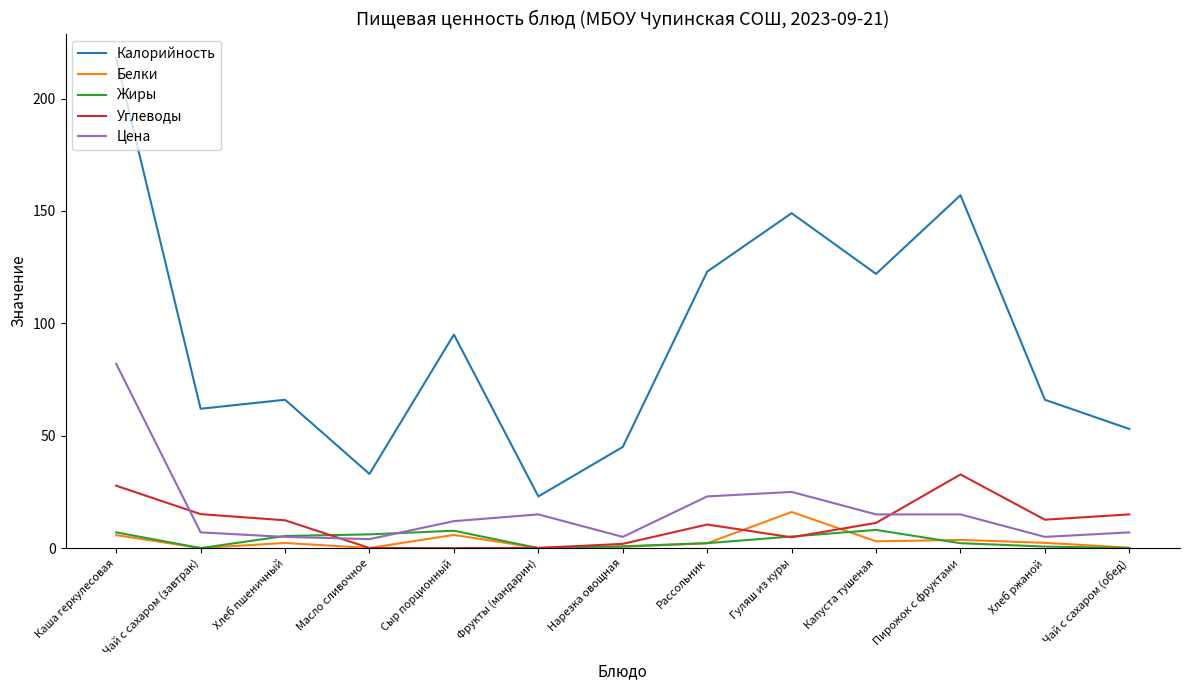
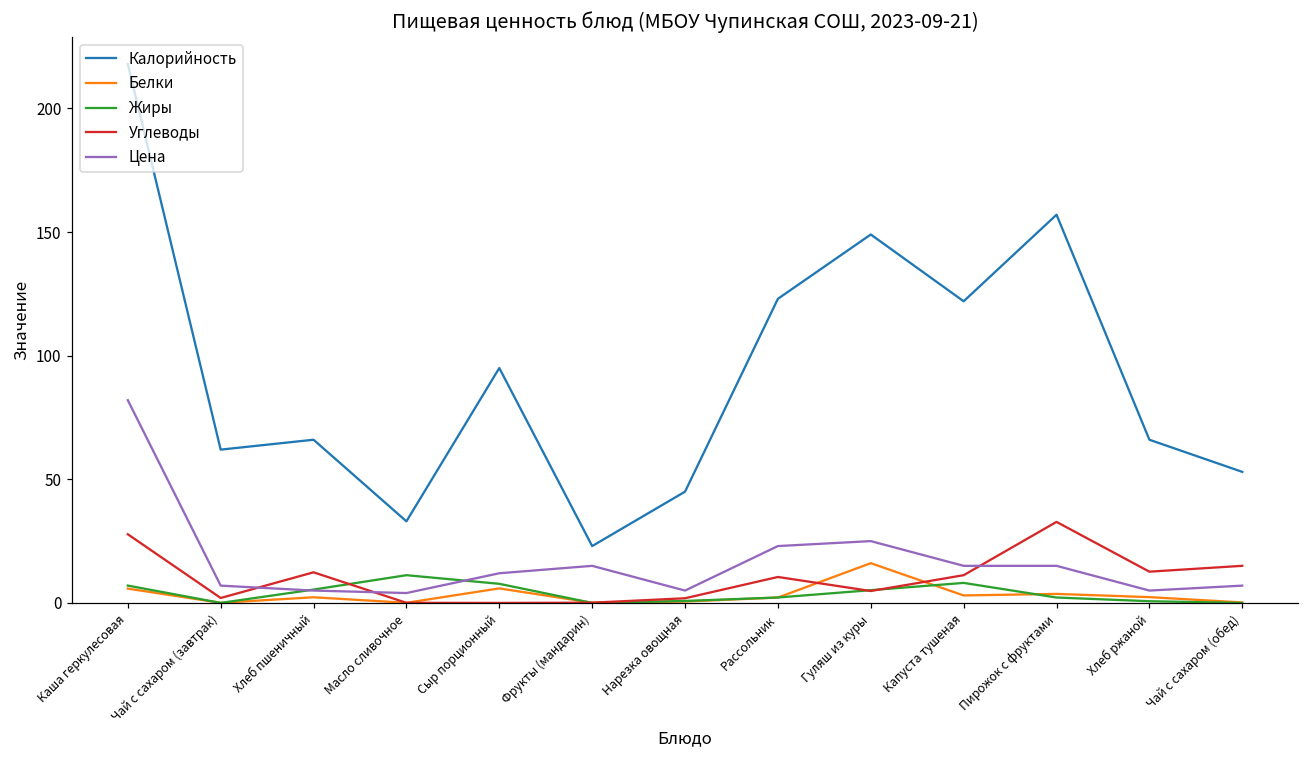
Углеводы, Чай с сахаром (завтрак): 15 -> 2
Жиры, Масло сливочное: 6 -> 11
